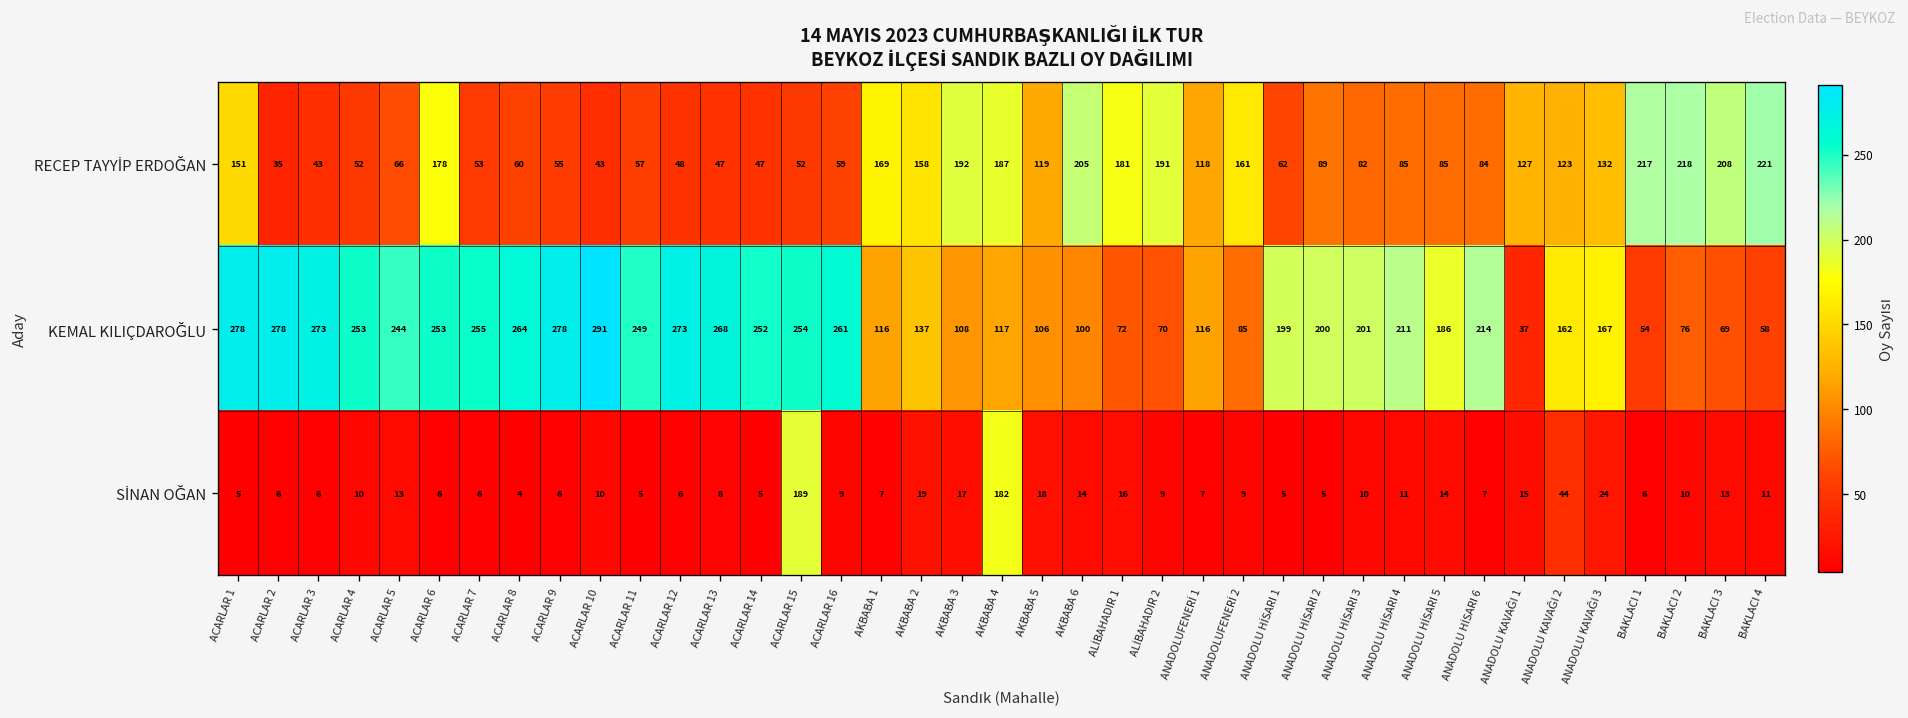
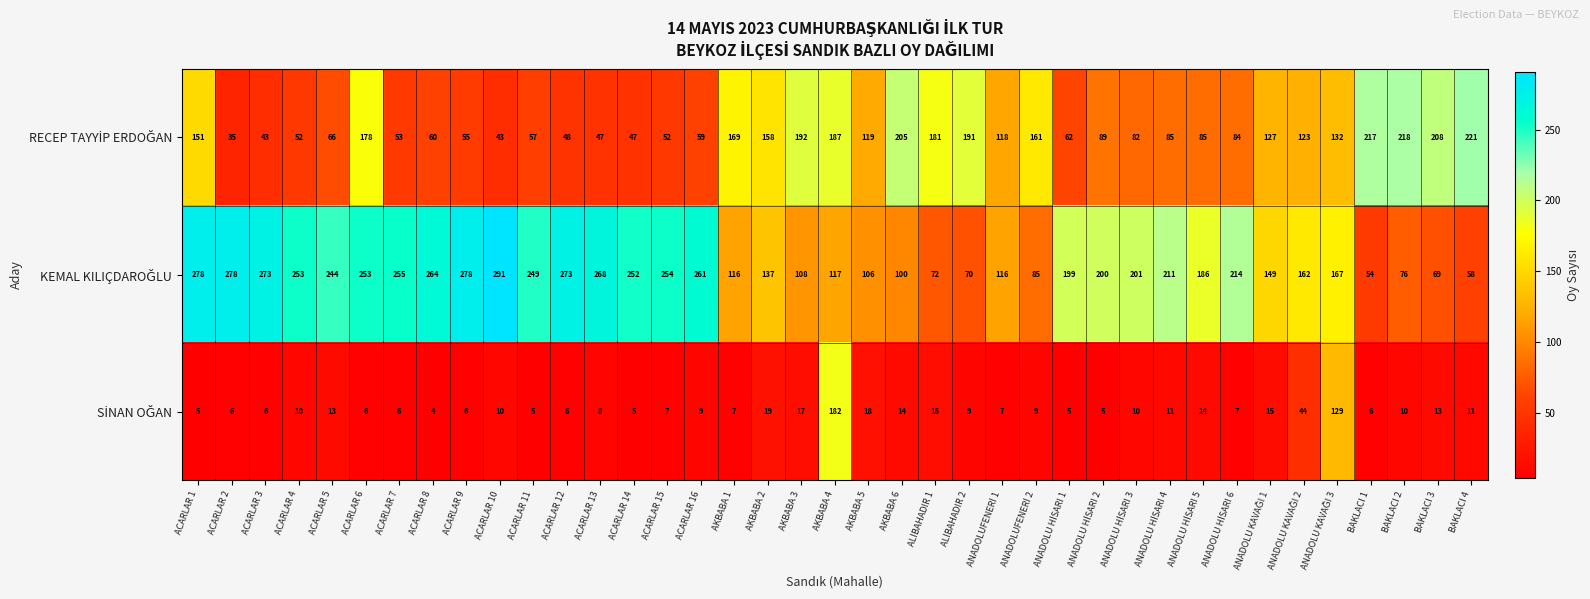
KEMAL KILIÇDAROĞLU, ANADOLU KAVAĞI 1: 37 -> 149
SİNAN OĞAN, ACARLAR 15: 189 -> 7
SİNAN OĞAN, ANADOLU KAVAĞI 3: 24 -> 129
